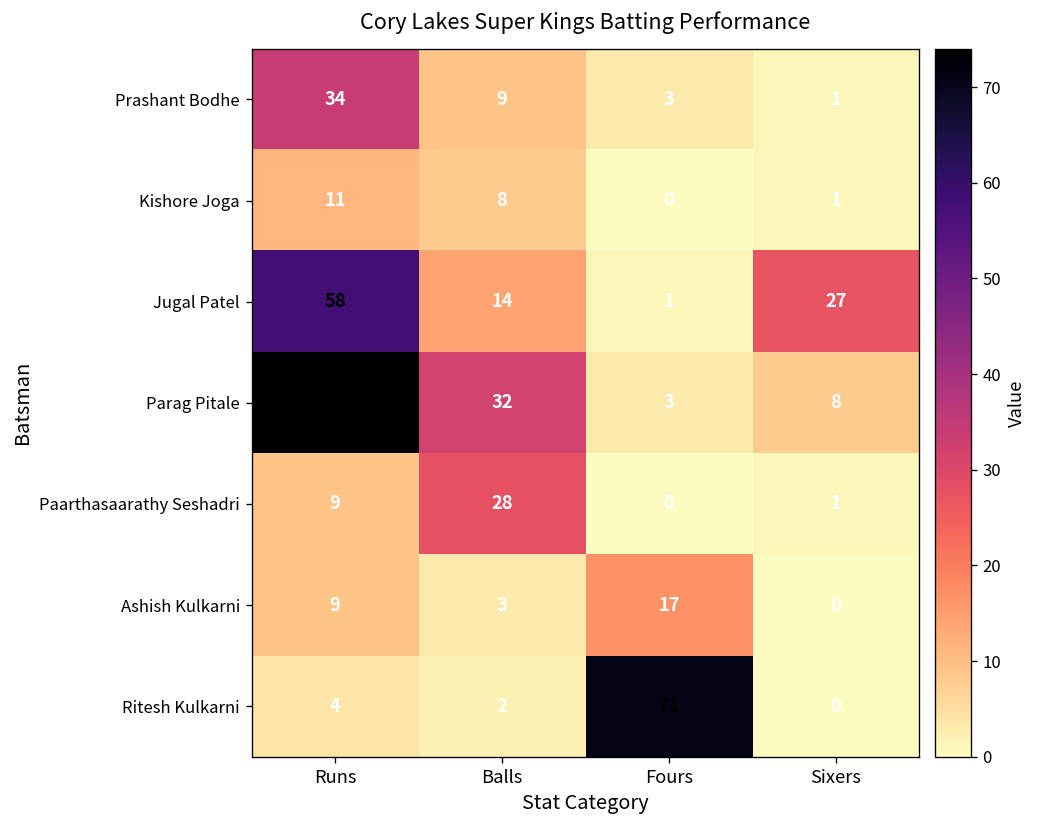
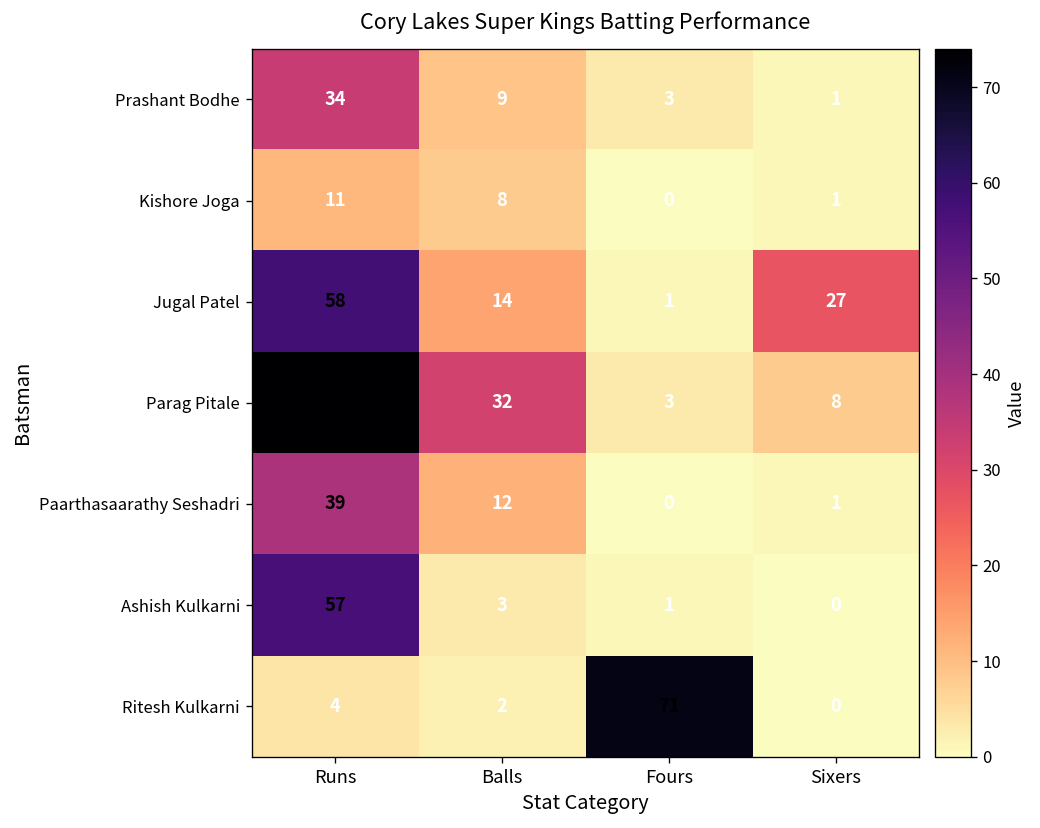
Paarthasaarathy Seshadri, Runs: 9 -> 39
Paarthasaarathy Seshadri, Balls: 28 -> 12
Ashish Kulkarni, Runs: 9 -> 57
Ashish Kulkarni, Fours: 17 -> 1
